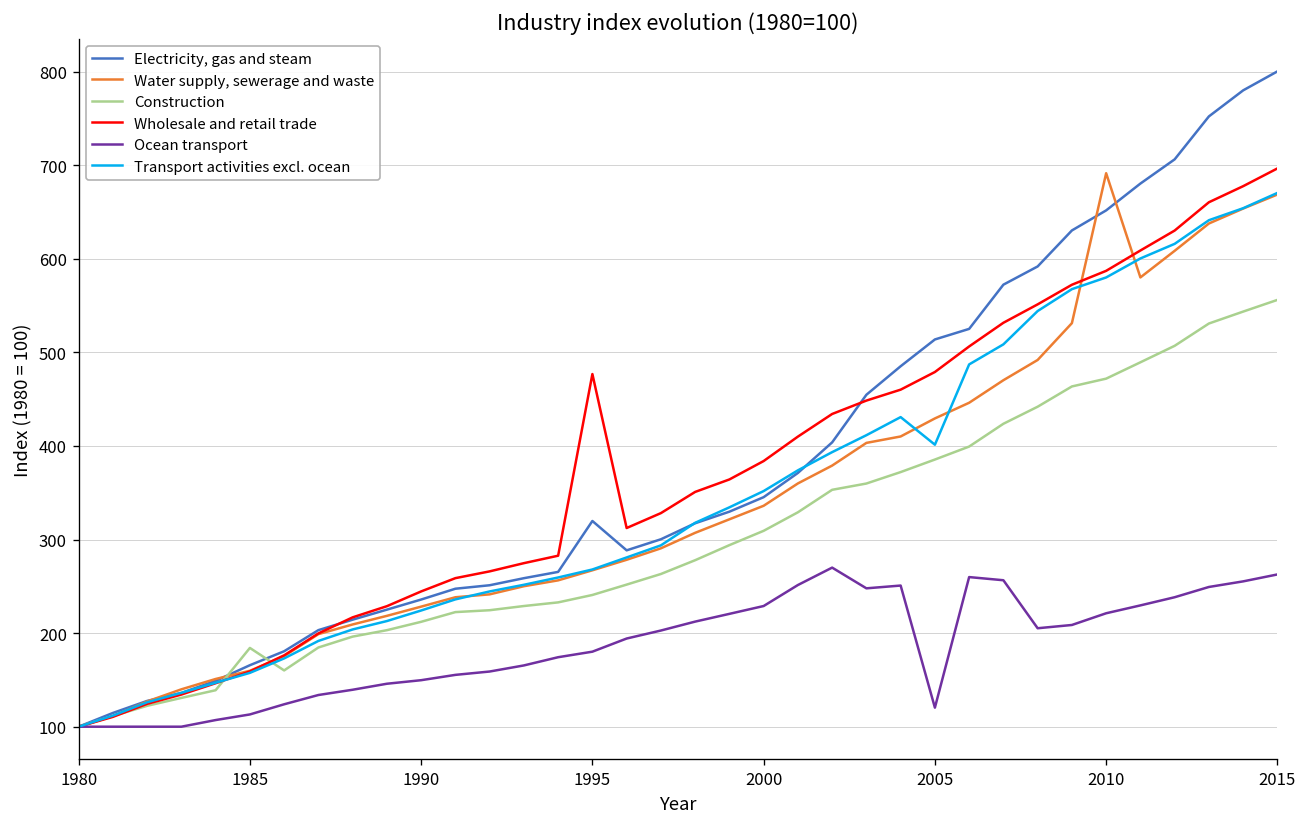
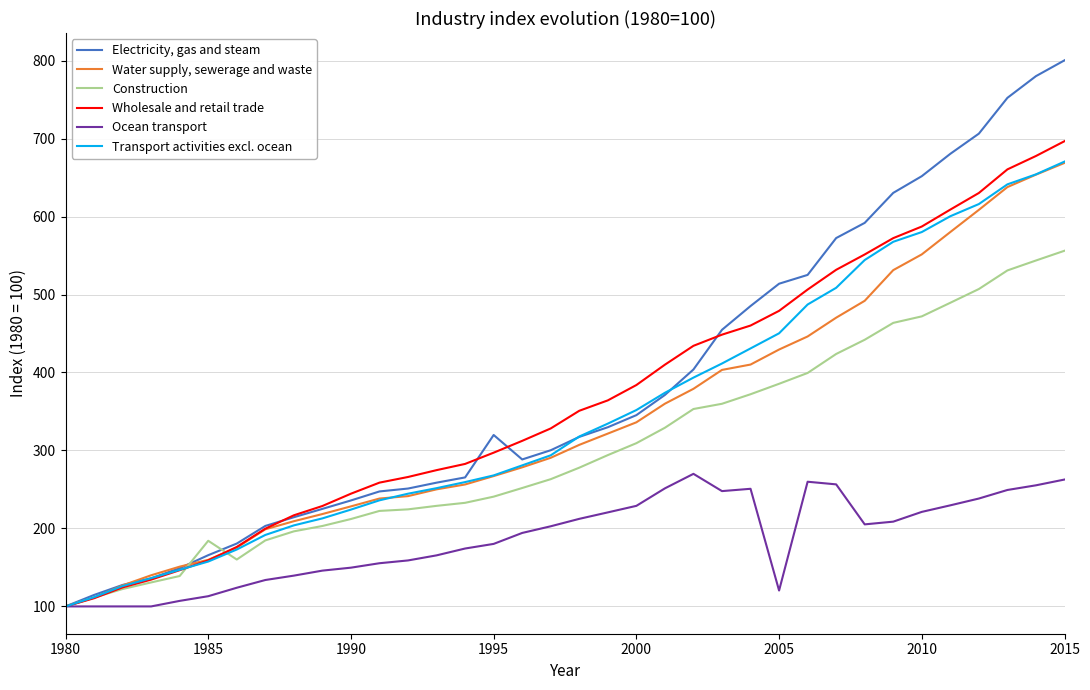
Wholesale and retail trade, 1995: 480 -> 300
Transport activities excl. ocean, 2005: 400 -> 450
Water supply, sewerage and waste, 2010: 690 -> 550
